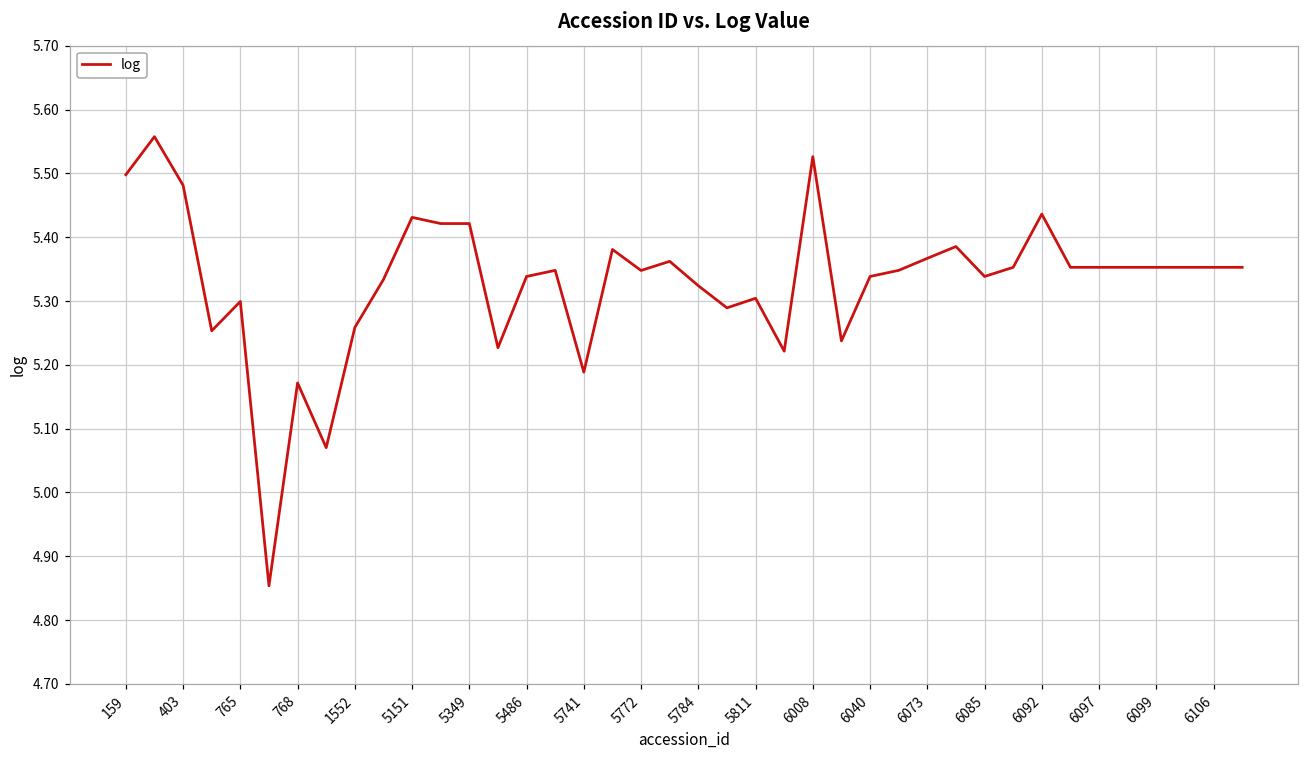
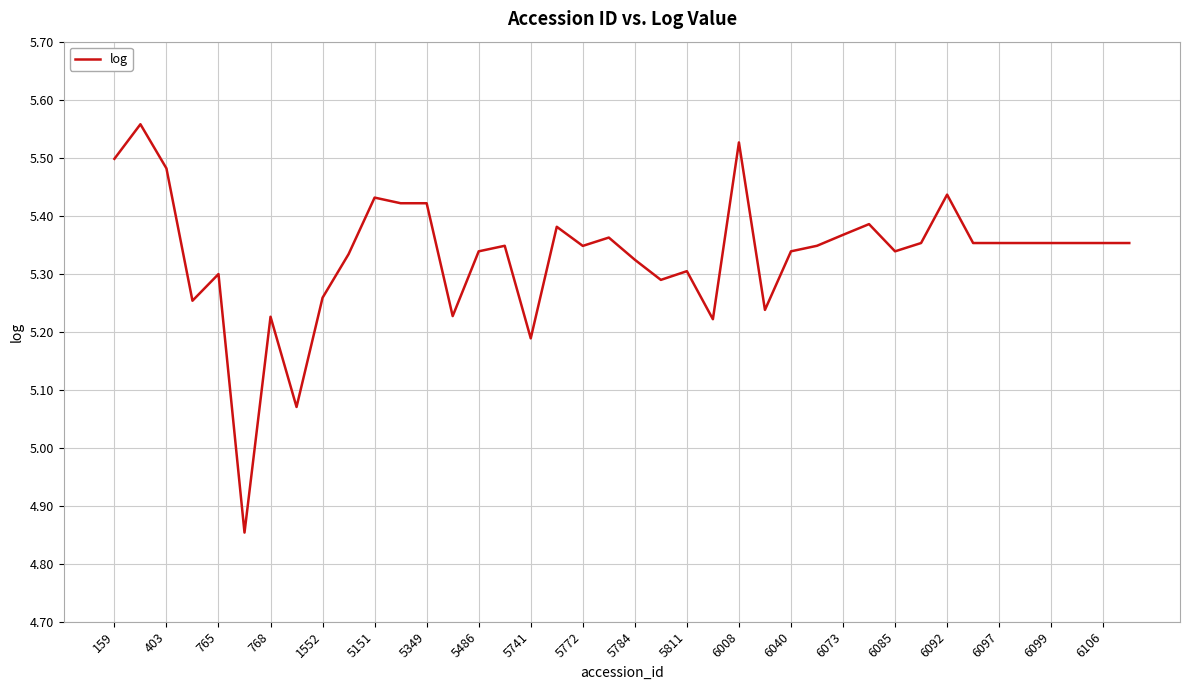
768: 5.17 -> 5.23
